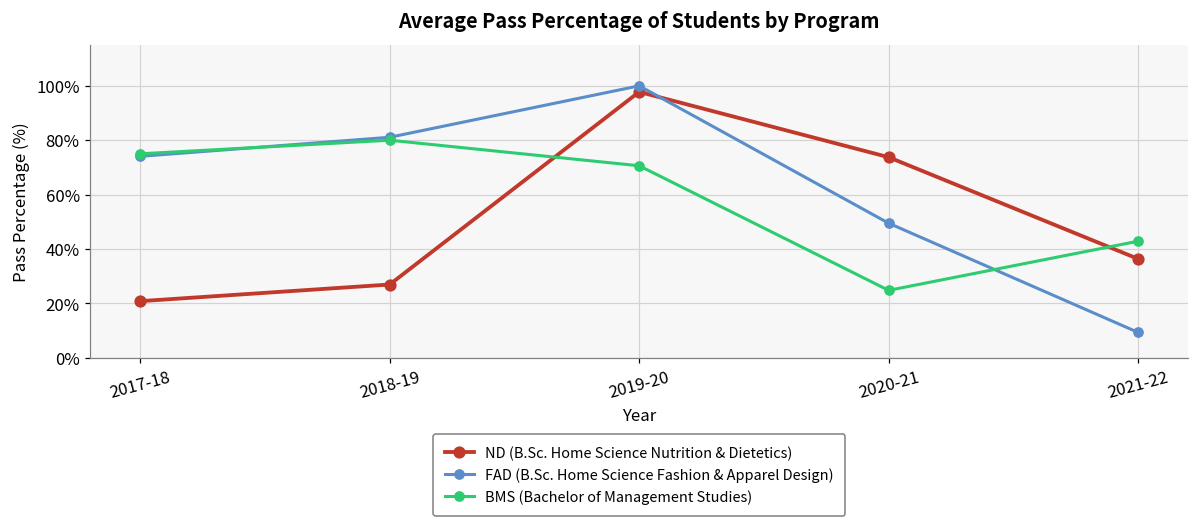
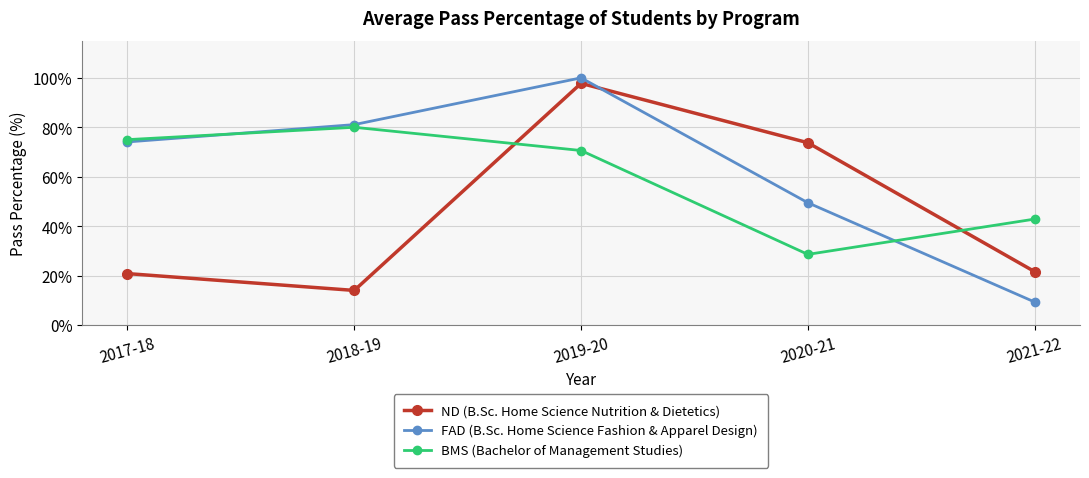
ND (B.Sc. Home Science Nutrition & Dietetics), 2018-19: 27% -> 14%
BMS (Bachelor of Management Studies), 2020-21: 25% -> 29%
ND (B.Sc. Home Science Nutrition & Dietetics), 2021-22: 36% -> 22%
